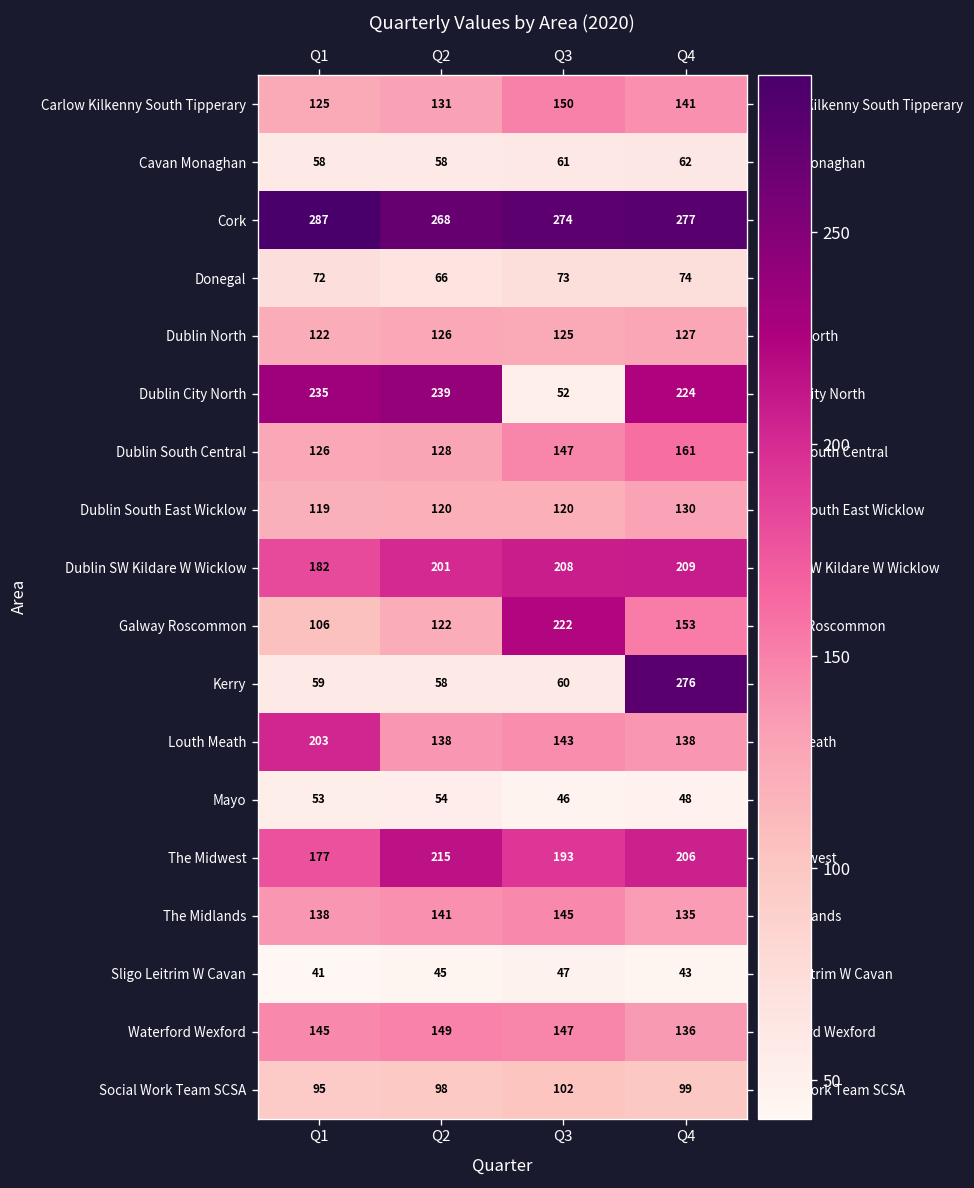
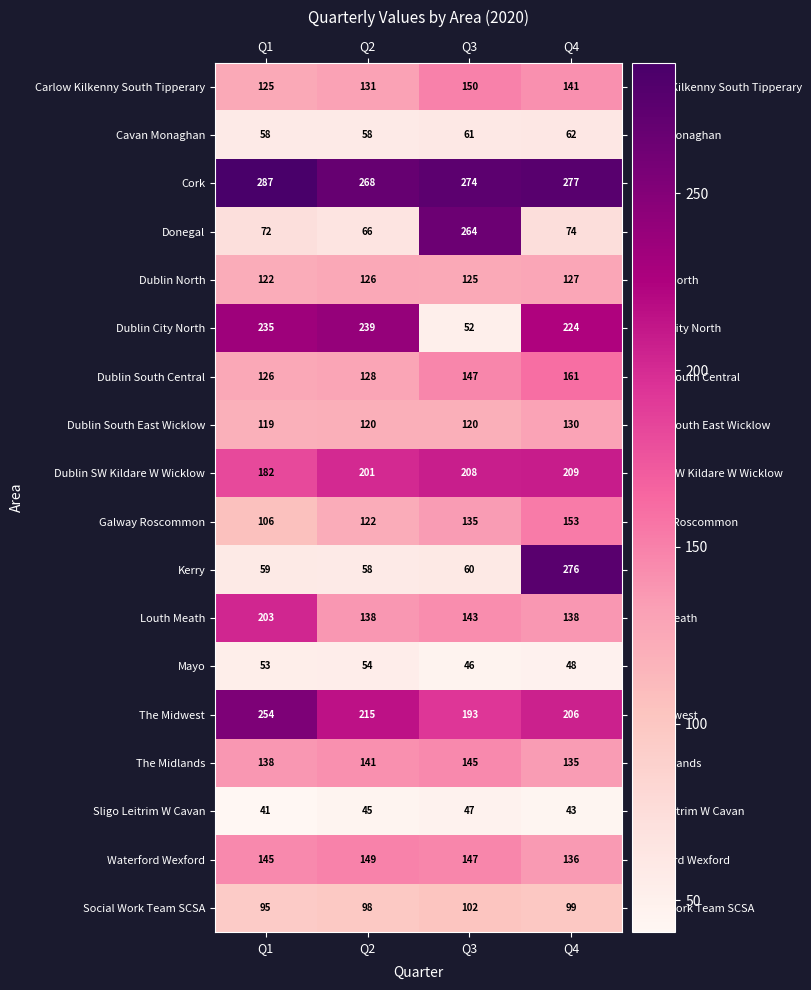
Donegal, Q3: 73 -> 264
Galway Roscommon, Q3: 222 -> 135
The Midwest, Q1: 177 -> 254
